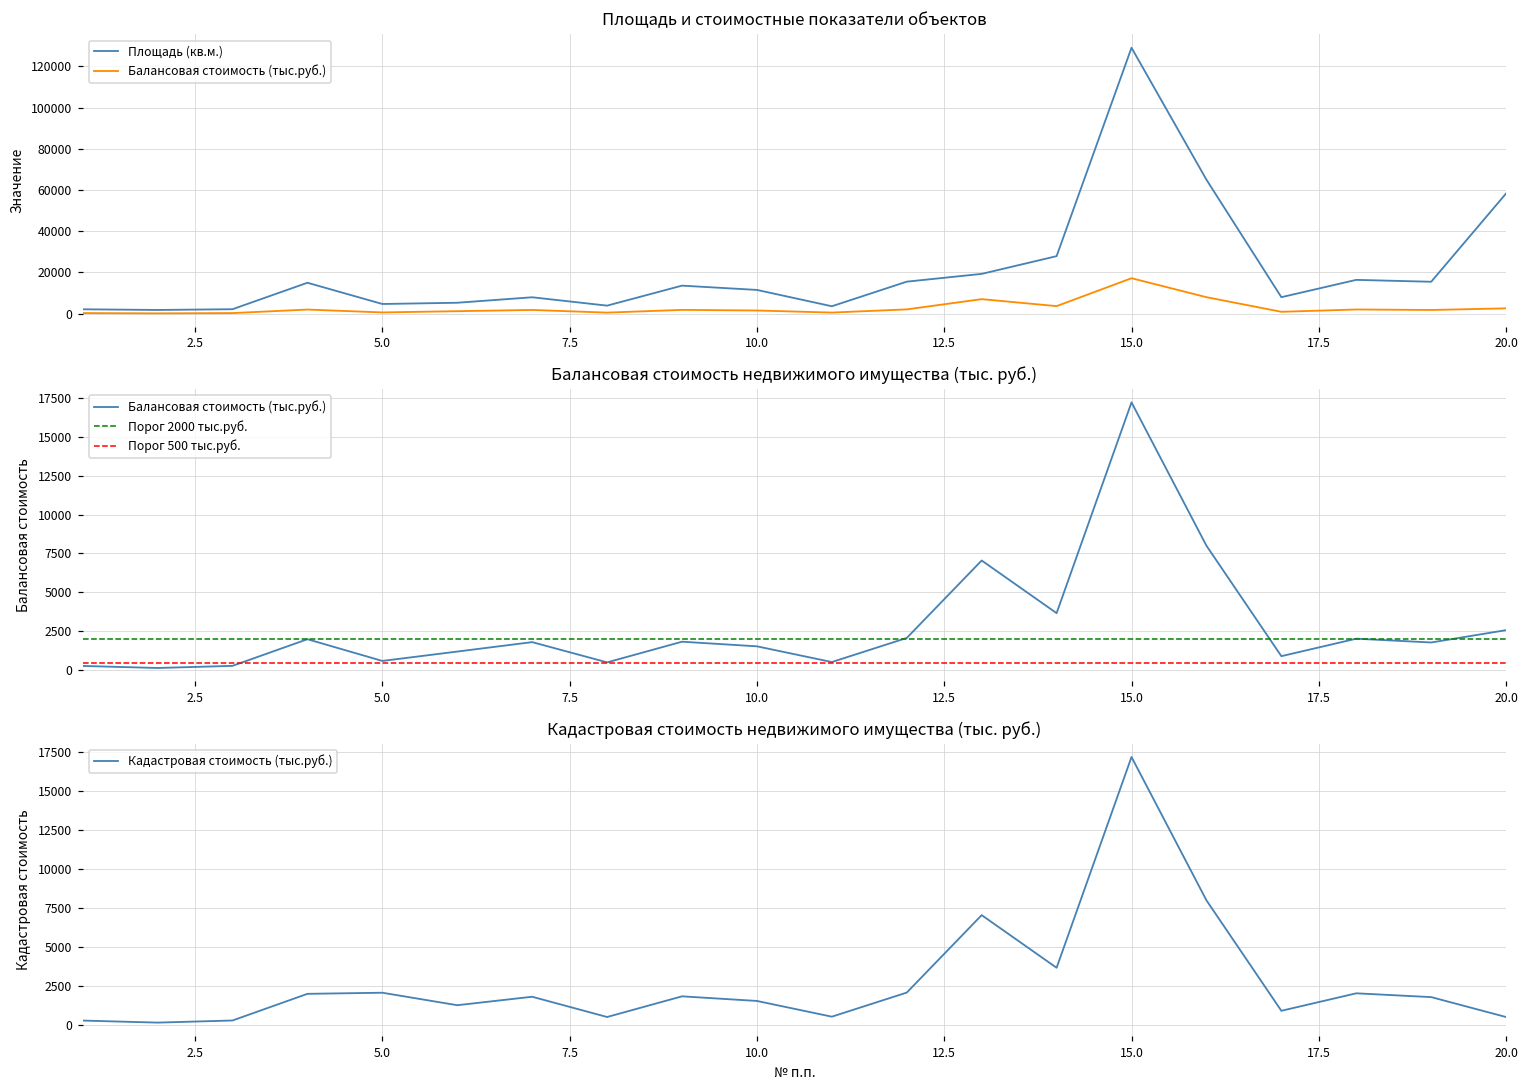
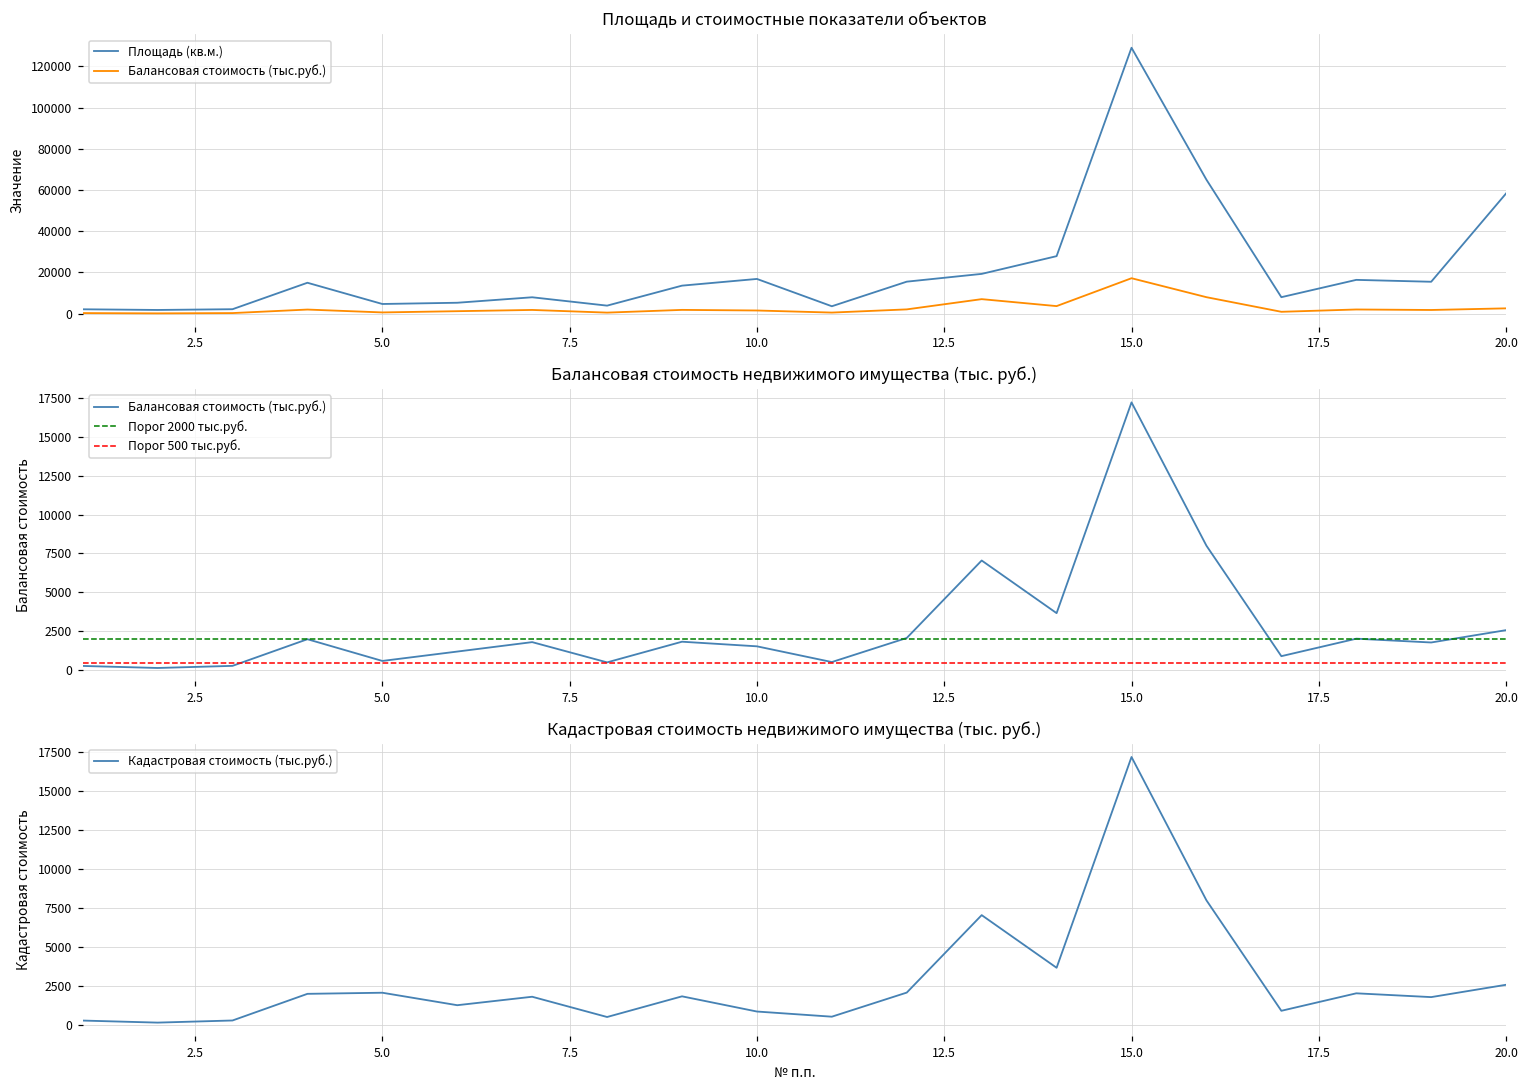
Площадь и стоимостные показатели объектов, Площадь (кв.м.), 10.0: 12000 -> 17000
Кадастровая стоимость недвижимого имущества (тыс. руб.), 10.0: 1500 -> 900
Кадастровая стоимость недвижимого имущества (тыс. руб.), 20.0: 500 -> 2600
